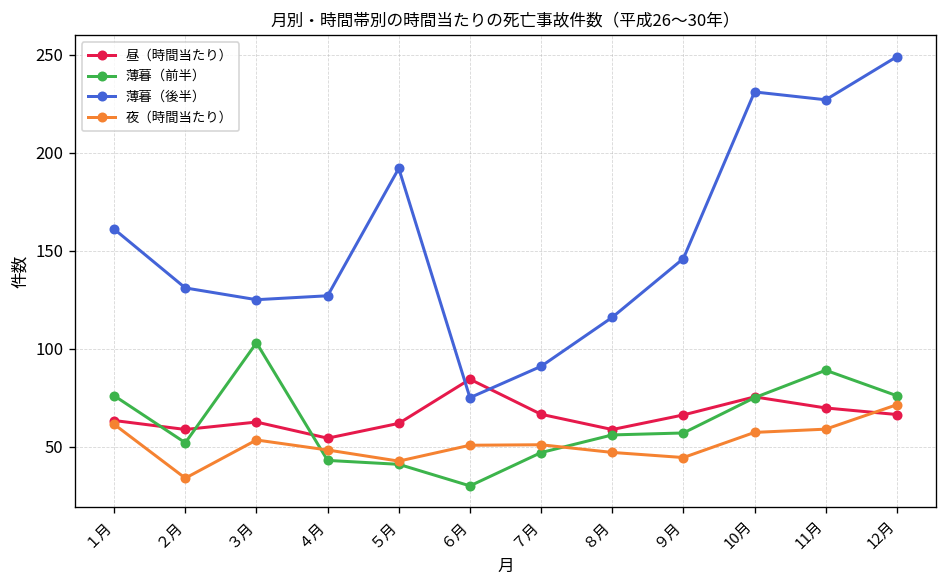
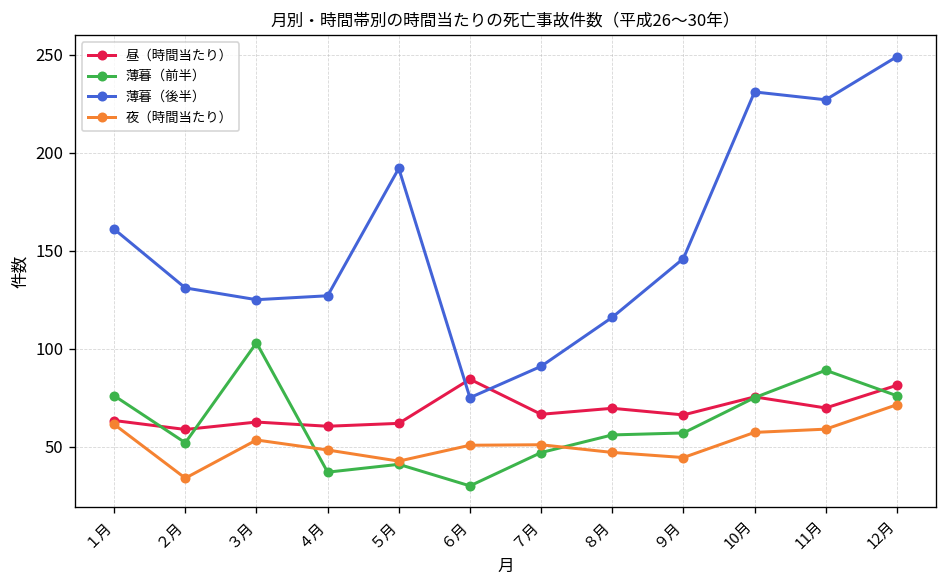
昼（時間当たり）, ４月: 54 -> 60
薄暮（前半）, ４月: 43 -> 37
昼（時間当たり）, ８月: 59 -> 70
昼（時間当たり）, 12月: 66 -> 81
